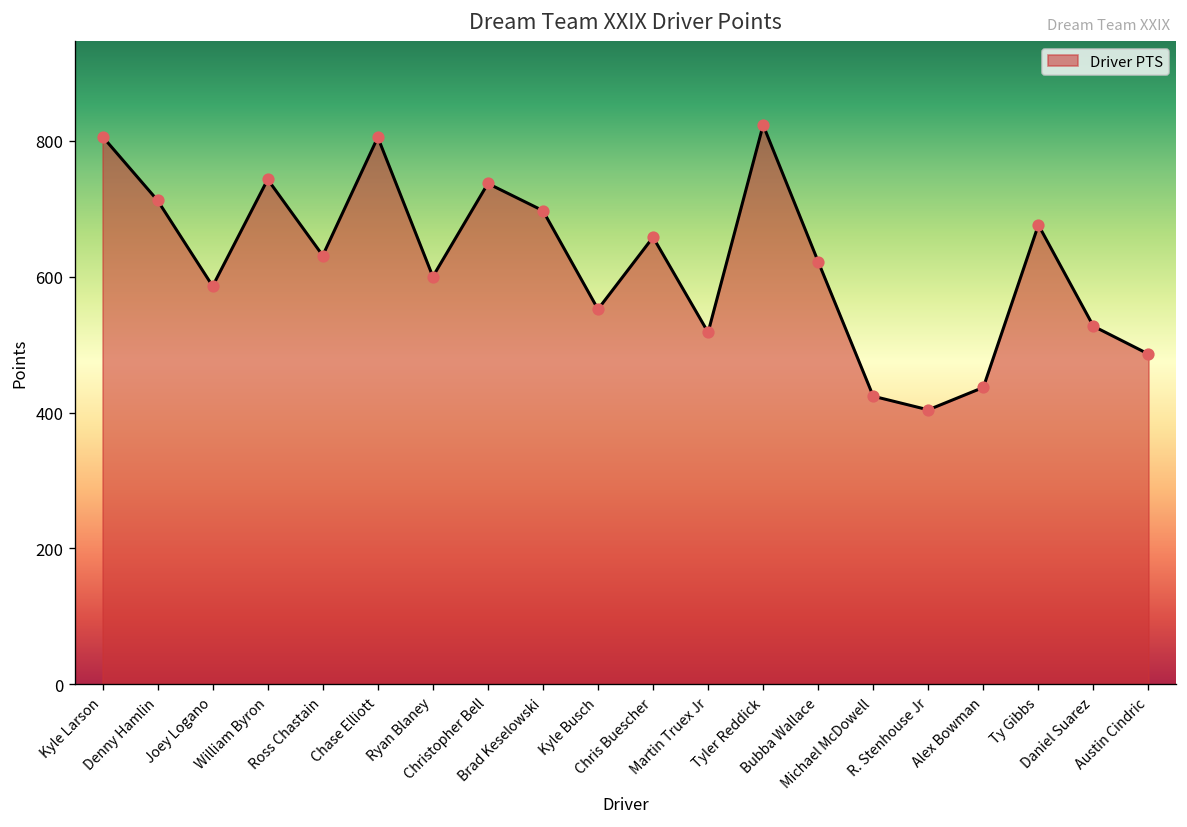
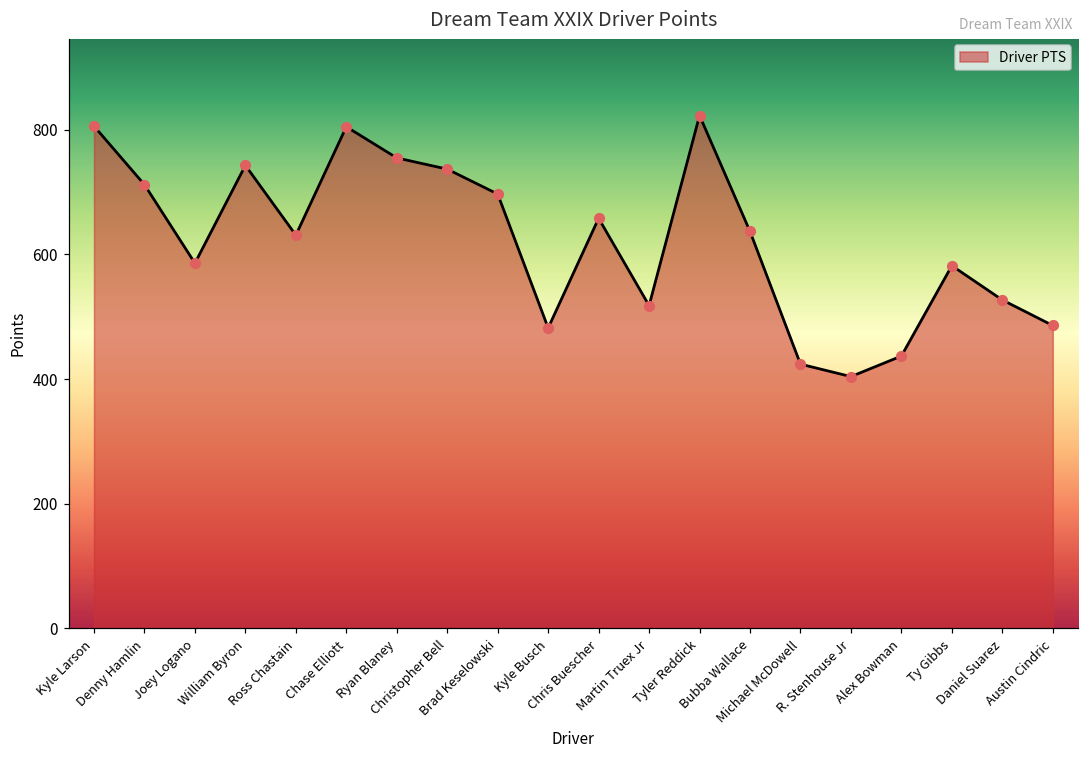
Ryan Blaney: 600 -> 760
Kyle Busch: 550 -> 480
Bubba Wallace: 620 -> 640
Ty Gibbs: 680 -> 580
